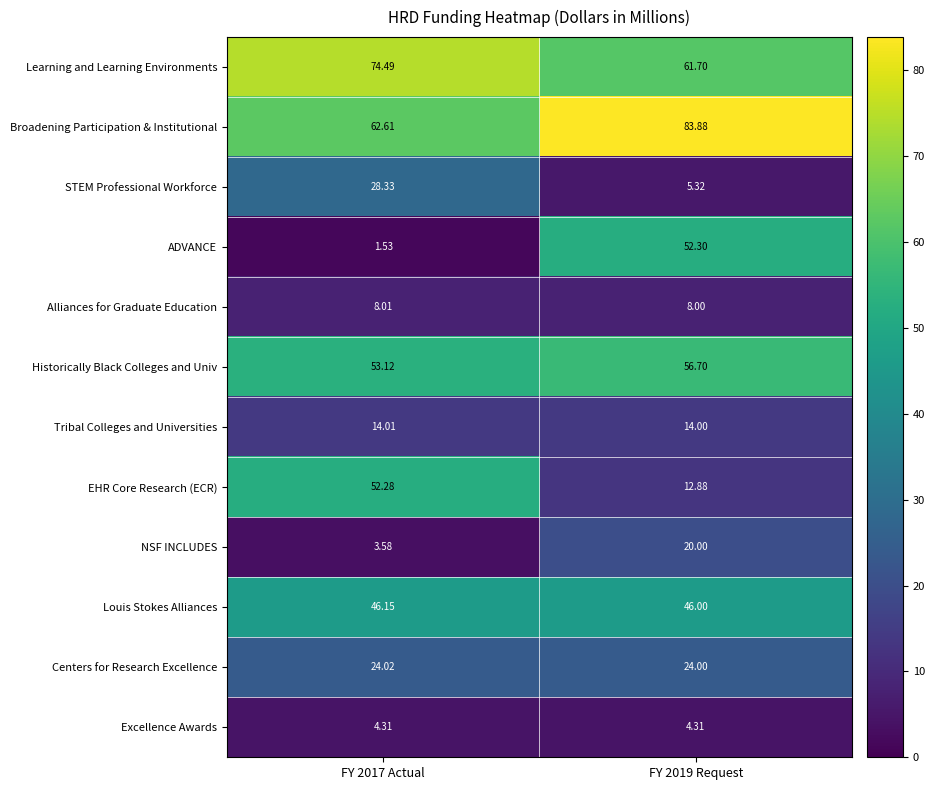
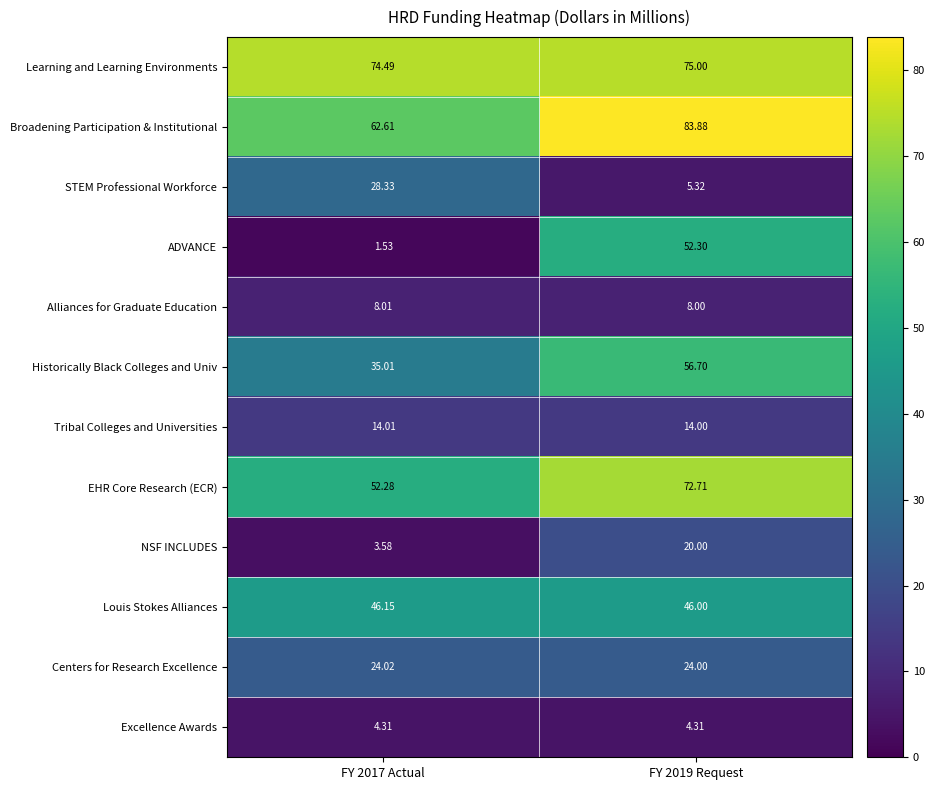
Learning and Learning Environments, FY 2019 Request: 61.70 -> 75.00
Historically Black Colleges and Univ, FY 2017 Actual: 53.12 -> 35.01
EHR Core Research (ECR), FY 2019 Request: 12.88 -> 72.71
